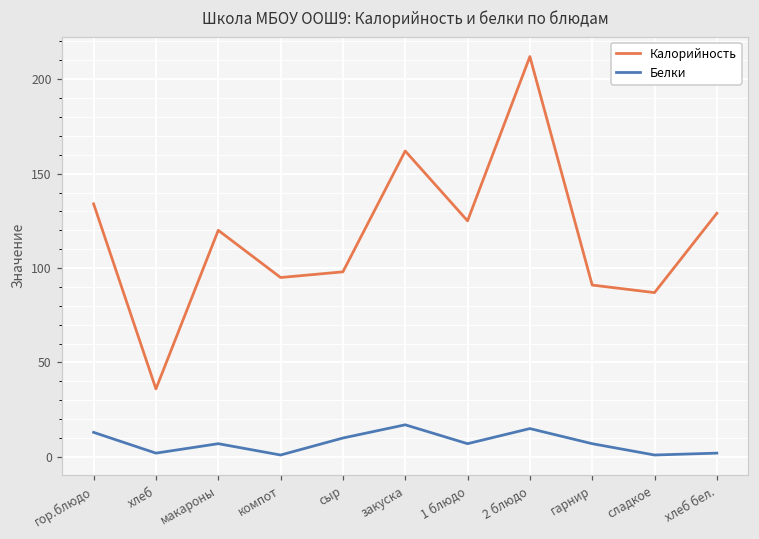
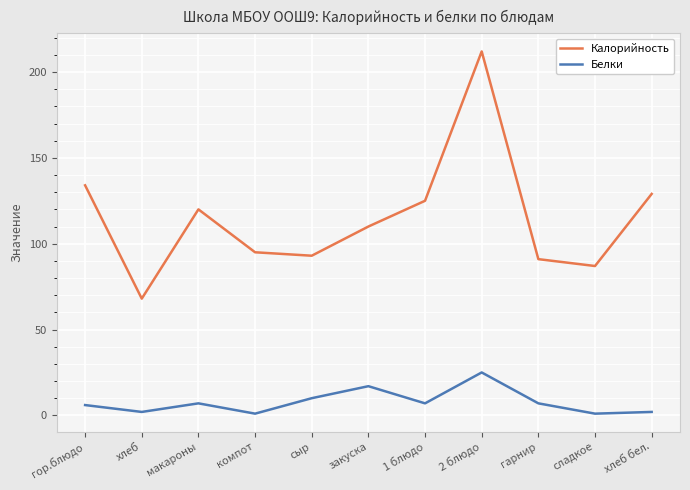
Белки, гор.блюдо: 13 -> 6
Калорийность, хлеб: 36 -> 68
Калорийность, сыр: 98 -> 93
Калорийность, закуска: 162 -> 110
Белки, 2 блюдо: 15 -> 25
